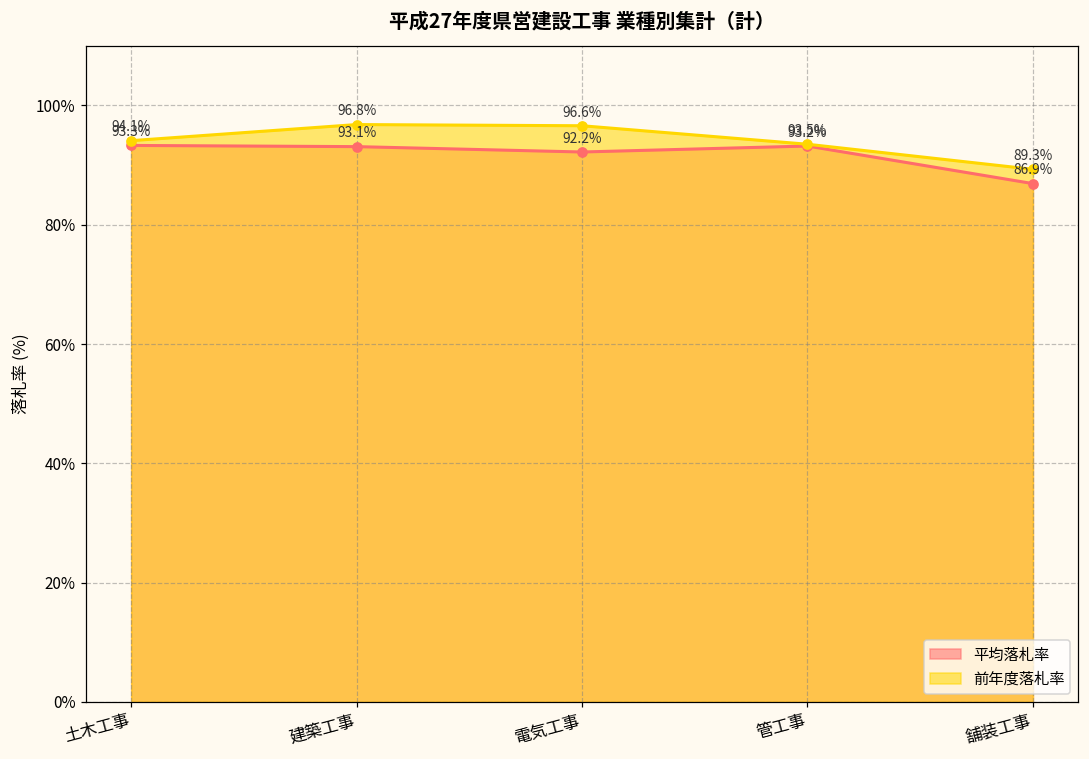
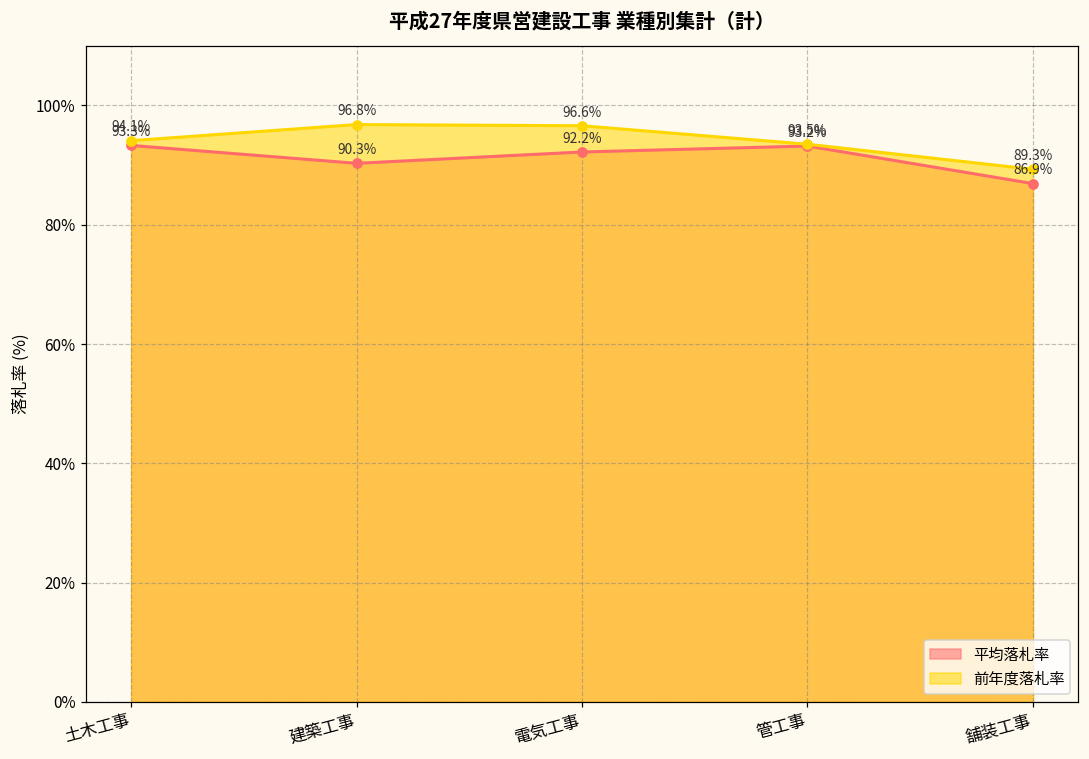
平均落札率, 建築工事: 93.1% -> 90.3%
